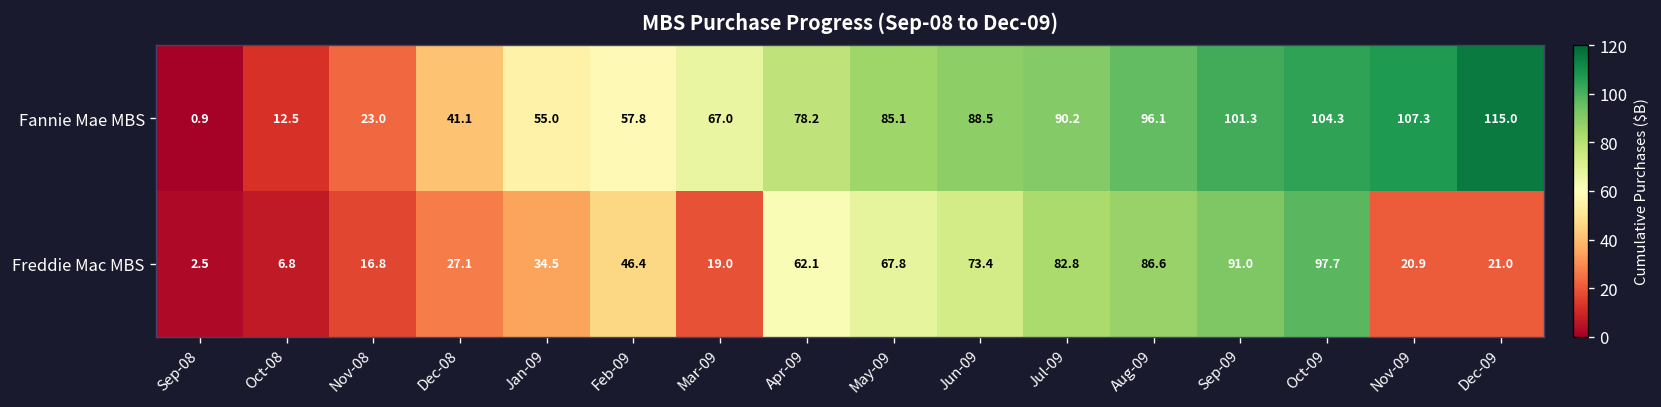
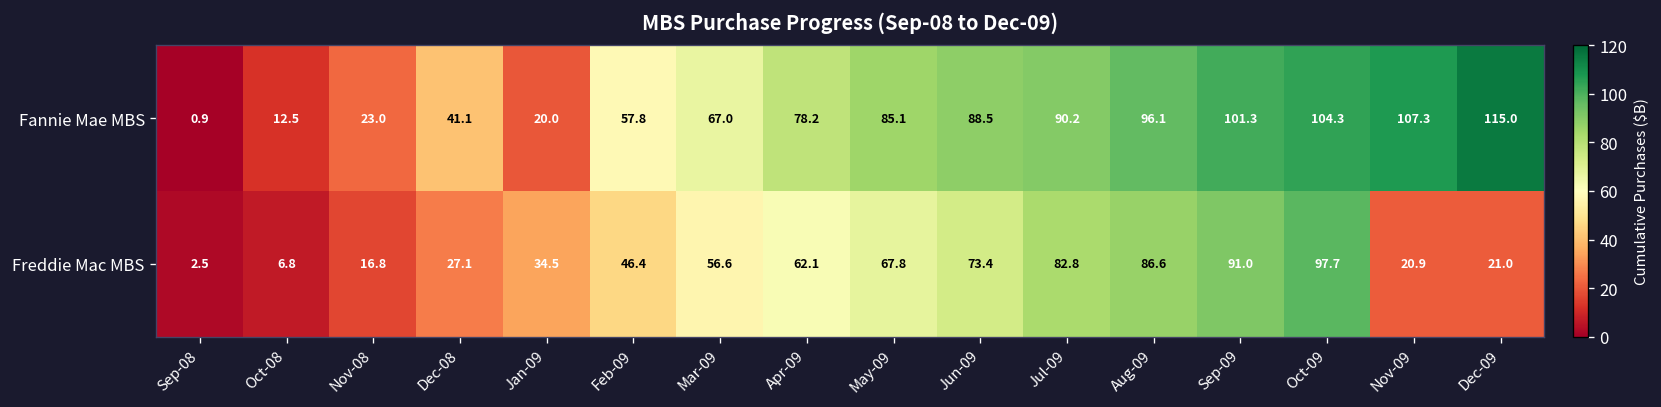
Fannie Mae MBS, Jan-09: 55.0 -> 20.0
Freddie Mac MBS, Mar-09: 19.0 -> 56.6
